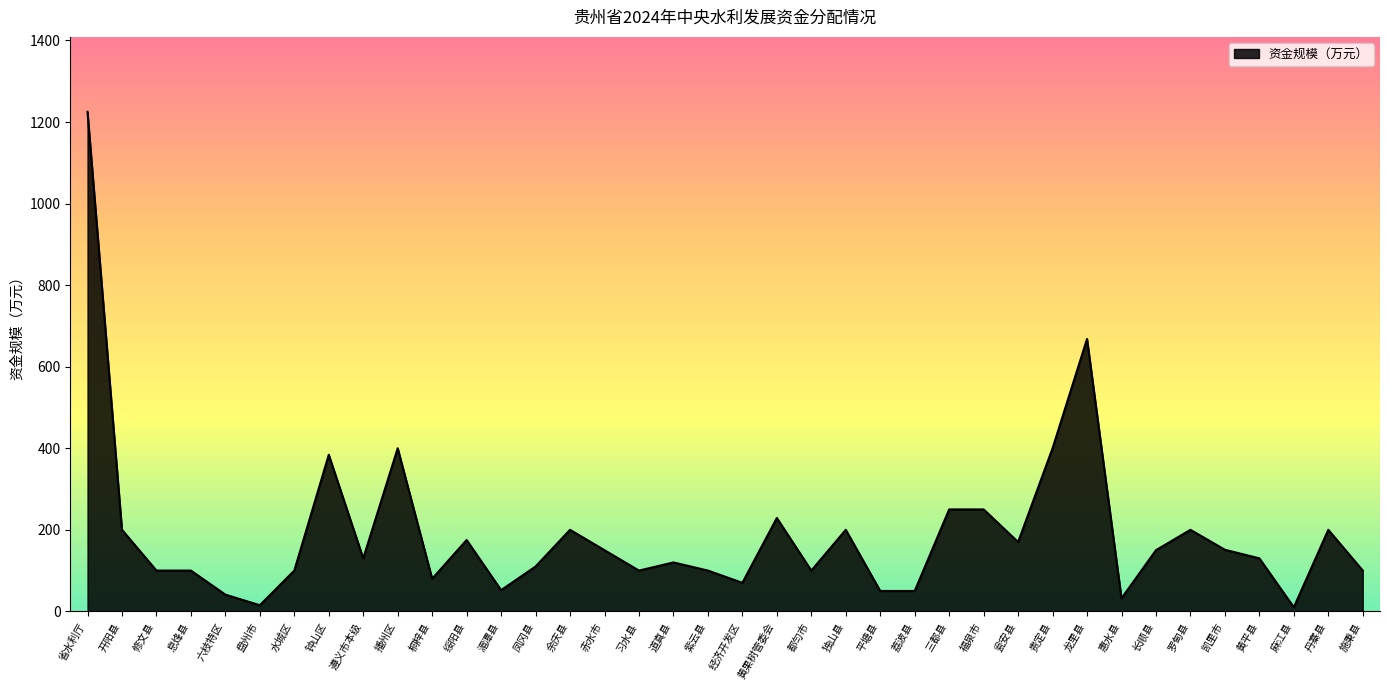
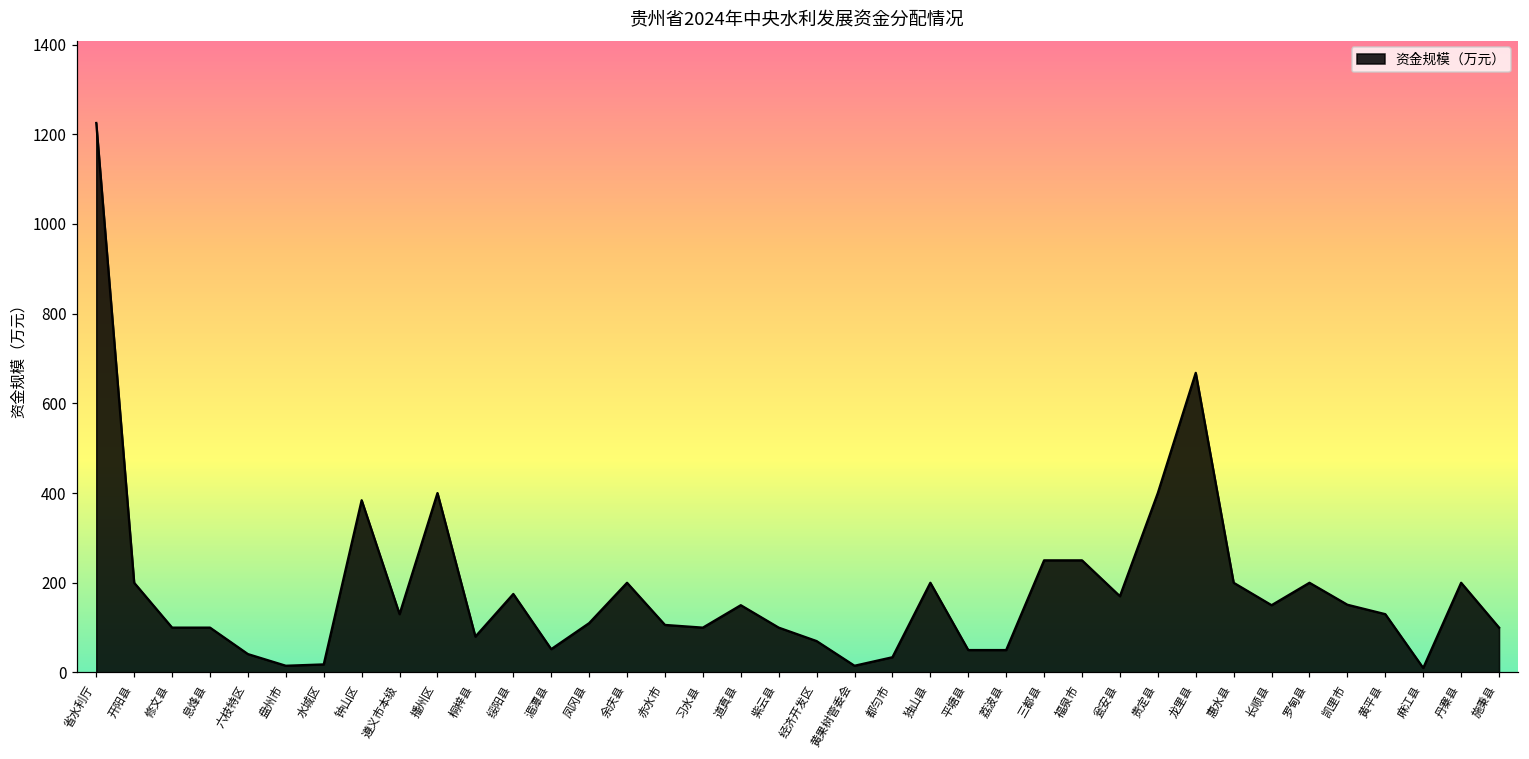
水城区: 100 -> 20
赤水市: 150 -> 110
道真县: 120 -> 150
黄果树管委会: 230 -> 20
都匀市: 100 -> 30
惠水县: 30 -> 200
